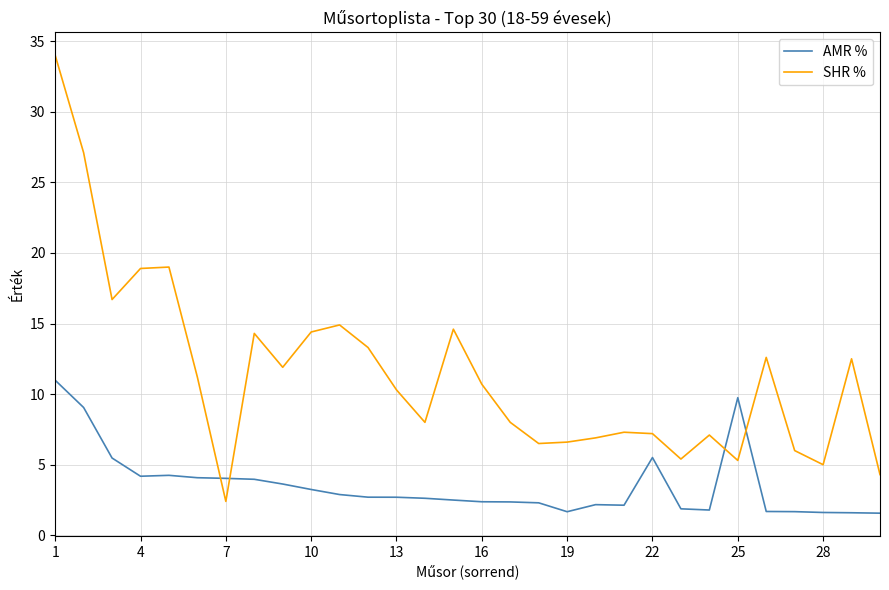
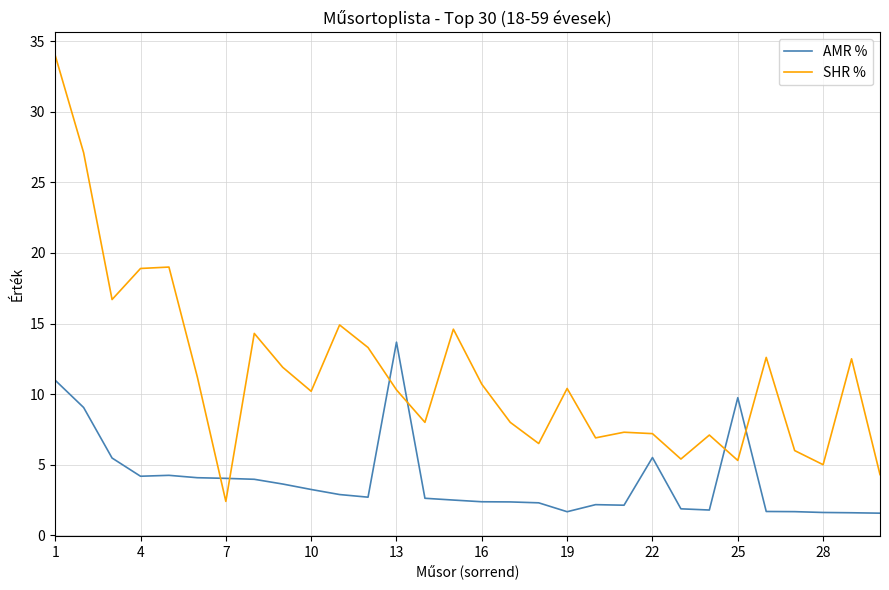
SHR %, 10: 14.4 -> 10.2
AMR %, 13: 2.7 -> 13.7
SHR %, 19: 6.6 -> 10.4
